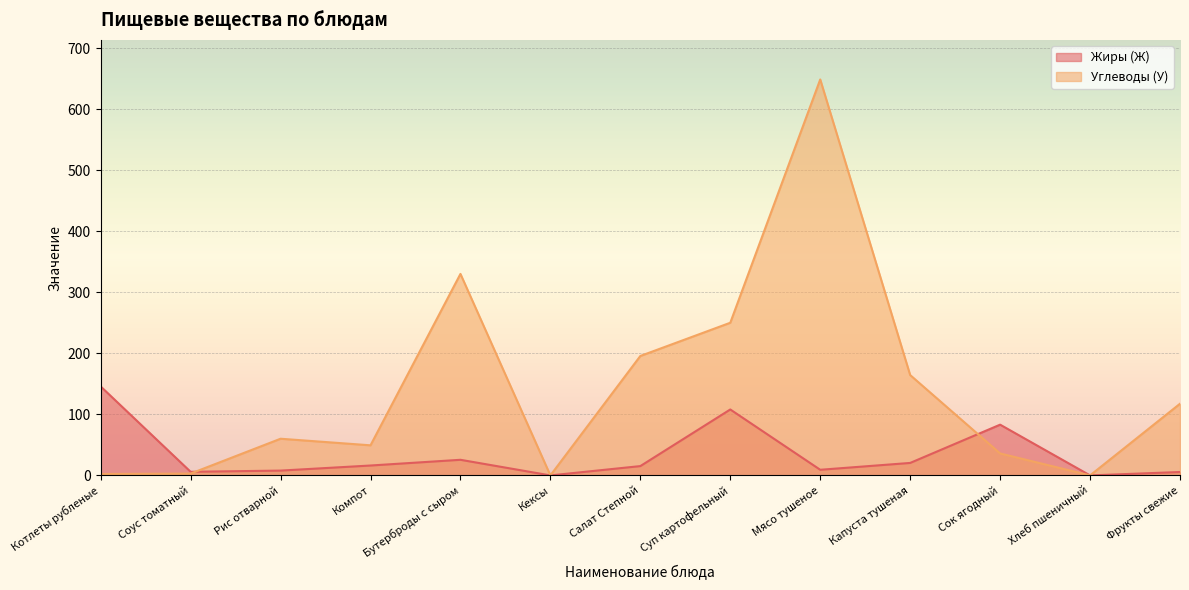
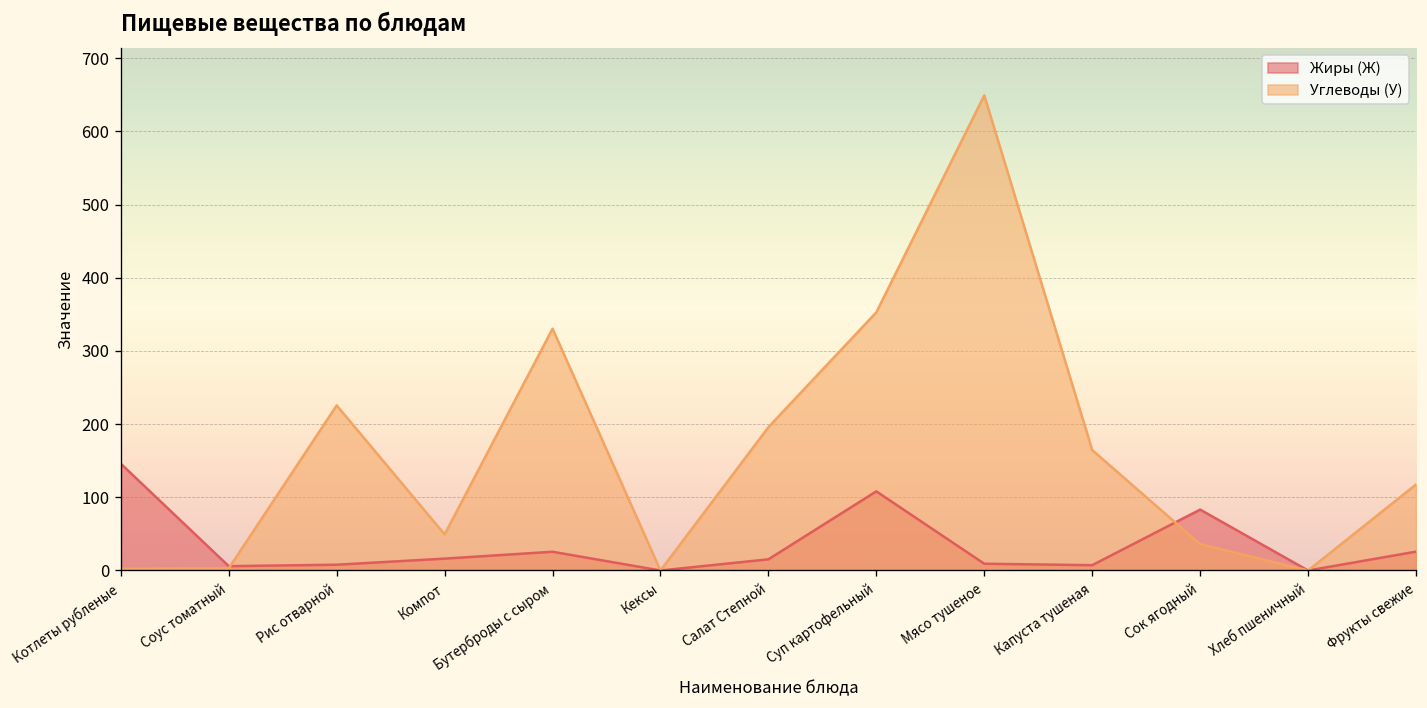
Углеводы (У), Рис отварной: 60 -> 230
Углеводы (У), Суп картофельный: 250 -> 350
Жиры (Ж), Капуста тушеная: 20 -> 10
Жиры (Ж), Фрукты свежие: 10 -> 30
